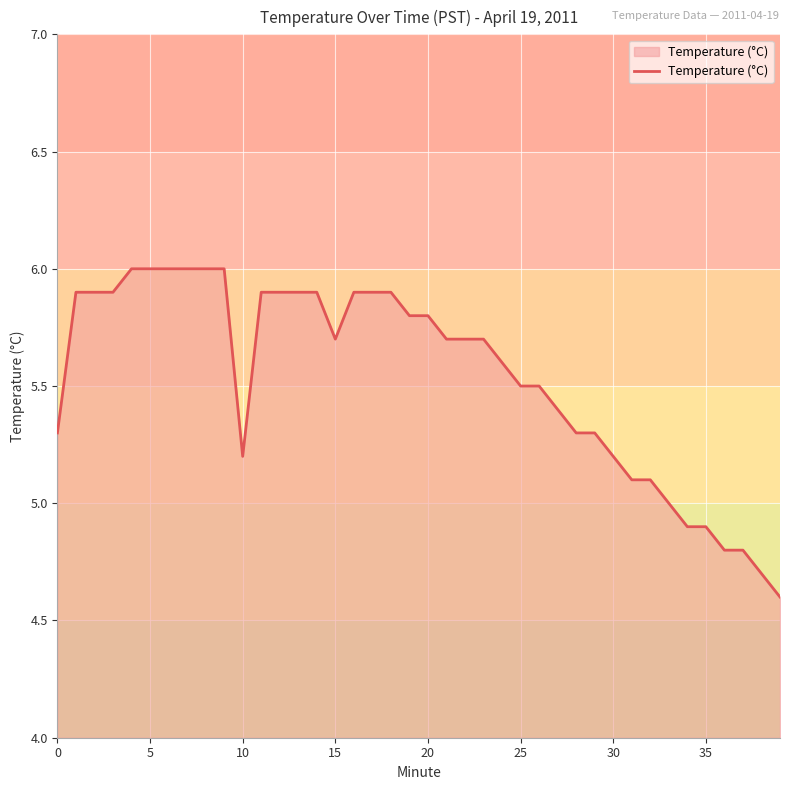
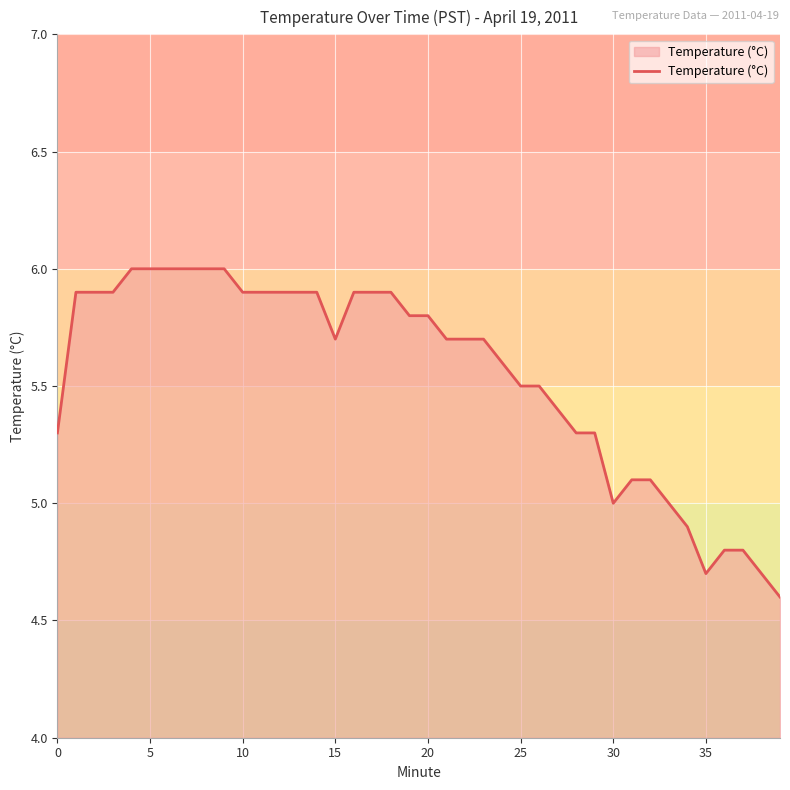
10: 5.2 -> 5.9
30: 5.2 -> 5.0
35: 4.9 -> 4.7
